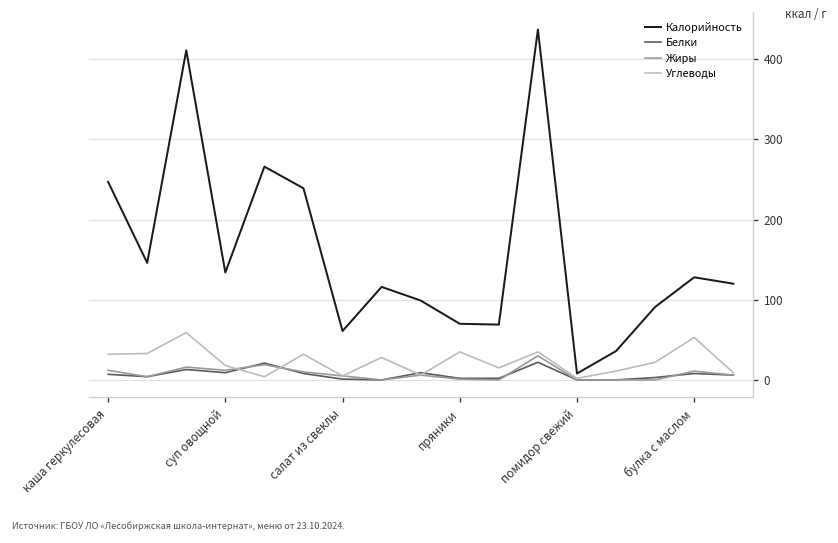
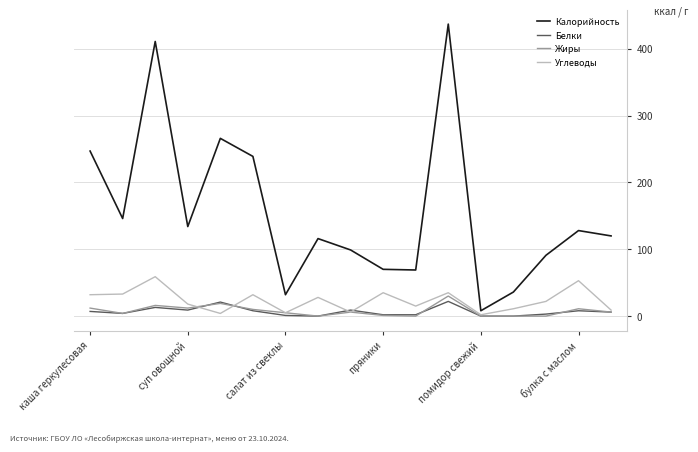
Калорийность, салат из свеклы: 60 -> 30
